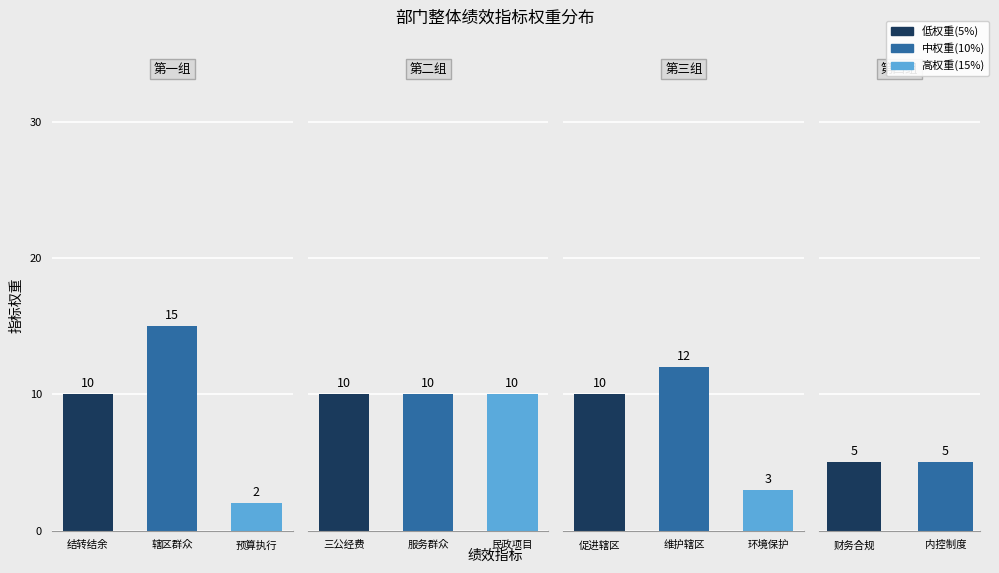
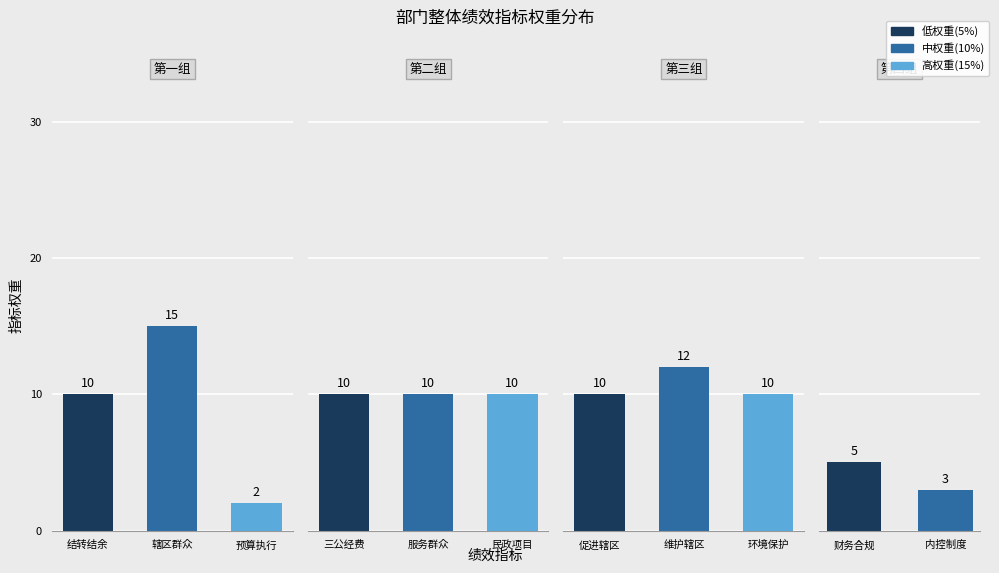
第三组, 环境保护: 3 -> 10
第四组, 内控制度: 5 -> 3
